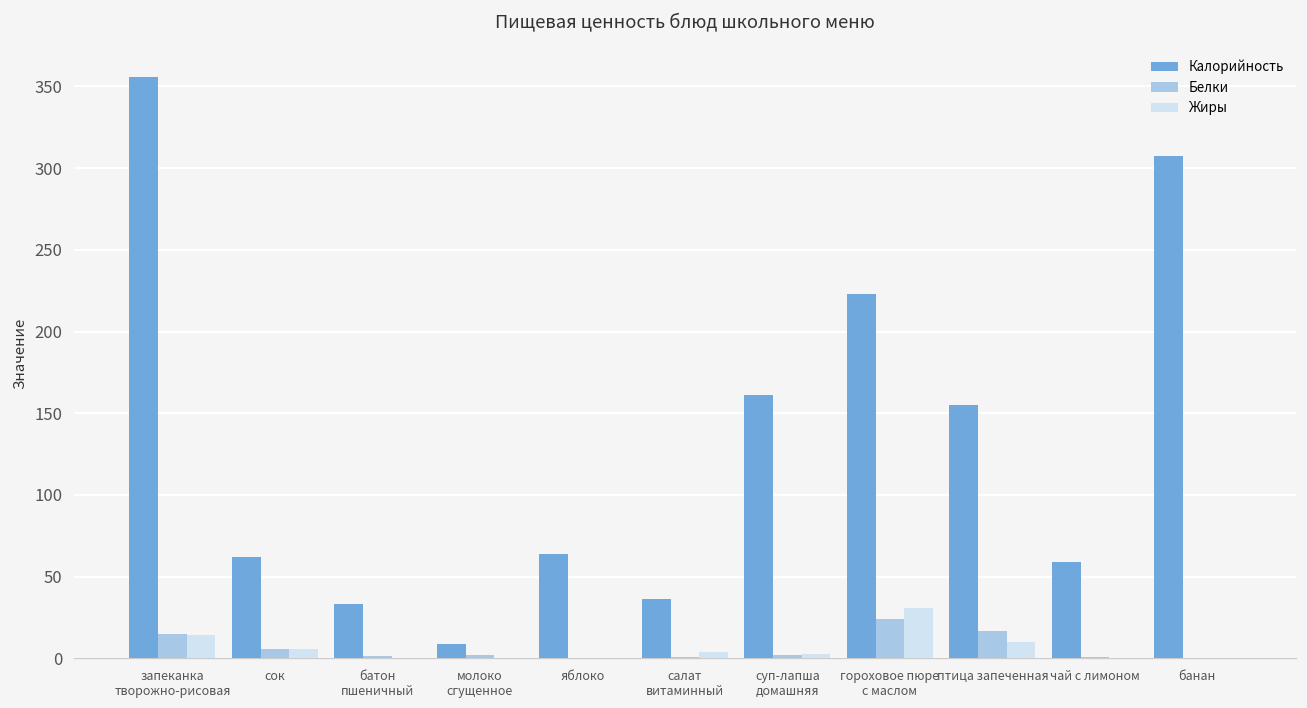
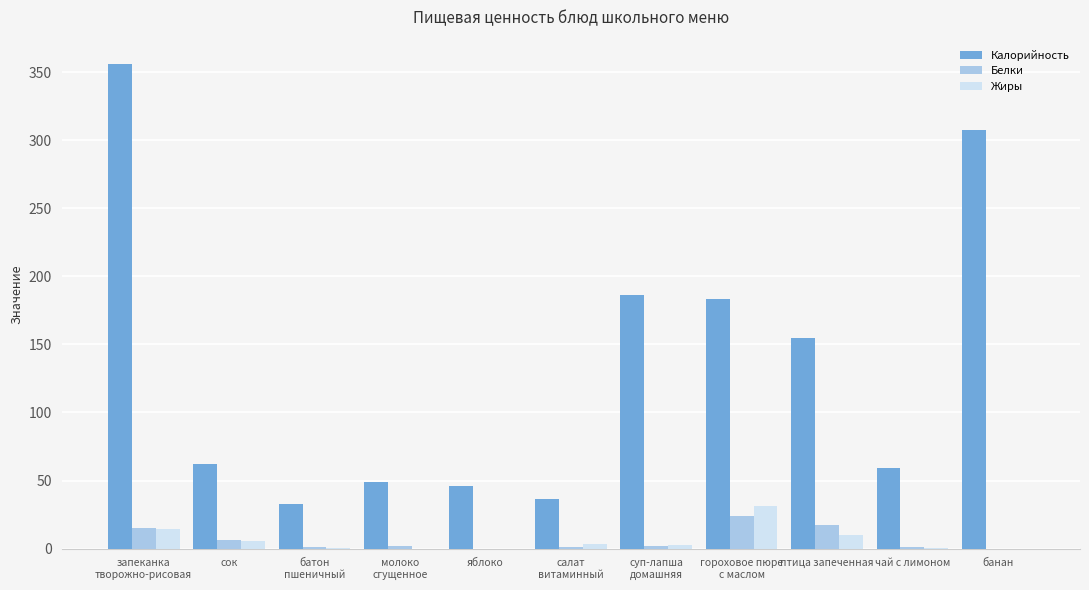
Калорийность, молоко сгущенное: 9 -> 49
Калорийность, яблоко: 64 -> 46
Калорийность, суп-лапша домашняя: 161 -> 186
Калорийность, гороховое пюре с маслом: 223 -> 183
